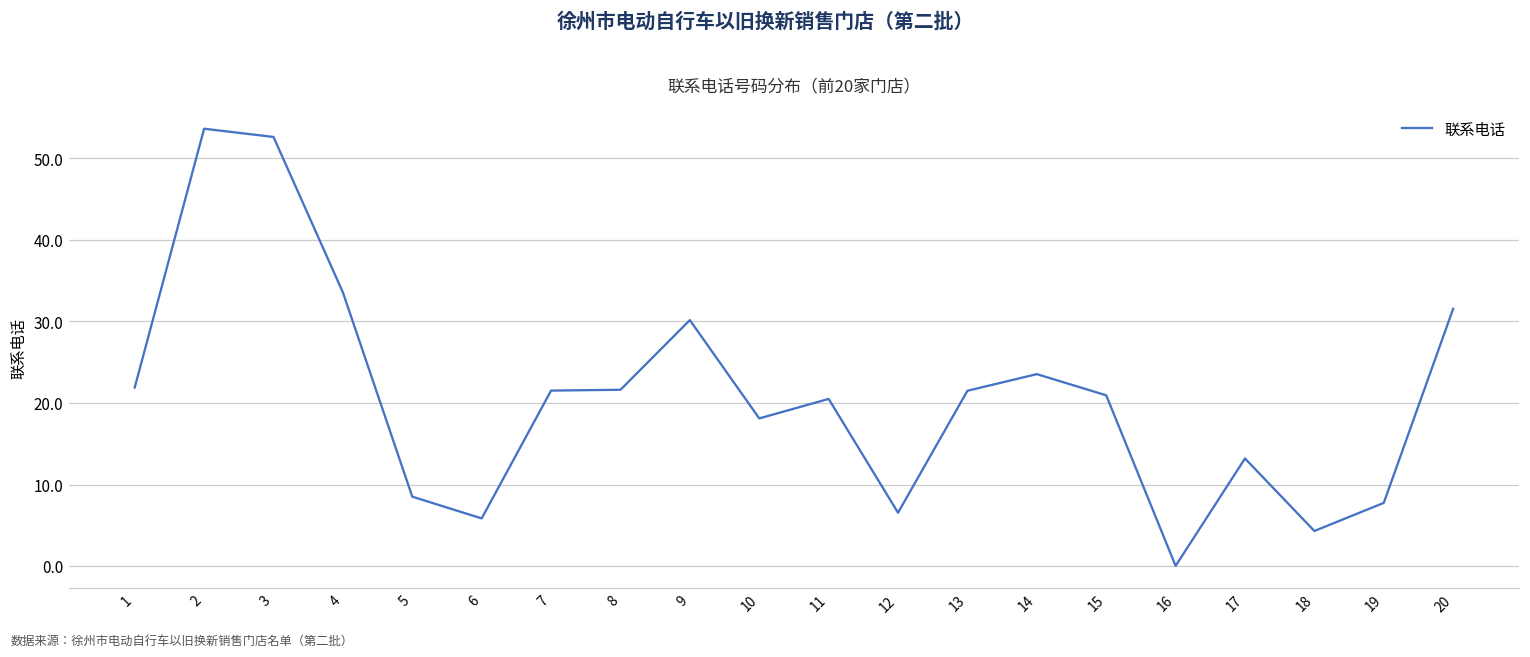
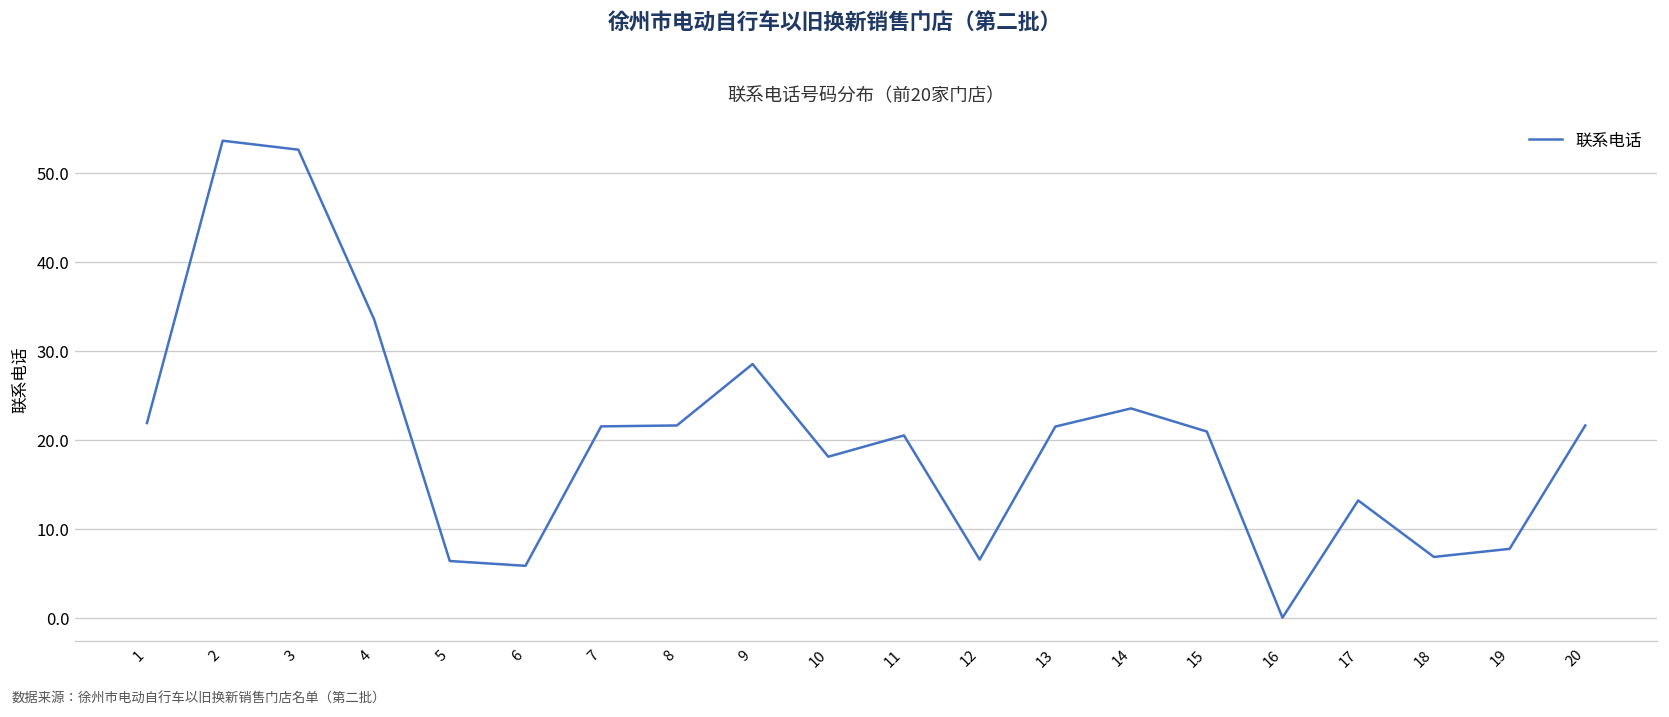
5: 9 -> 6
9: 30 -> 29
18: 4 -> 7
20: 32 -> 22
